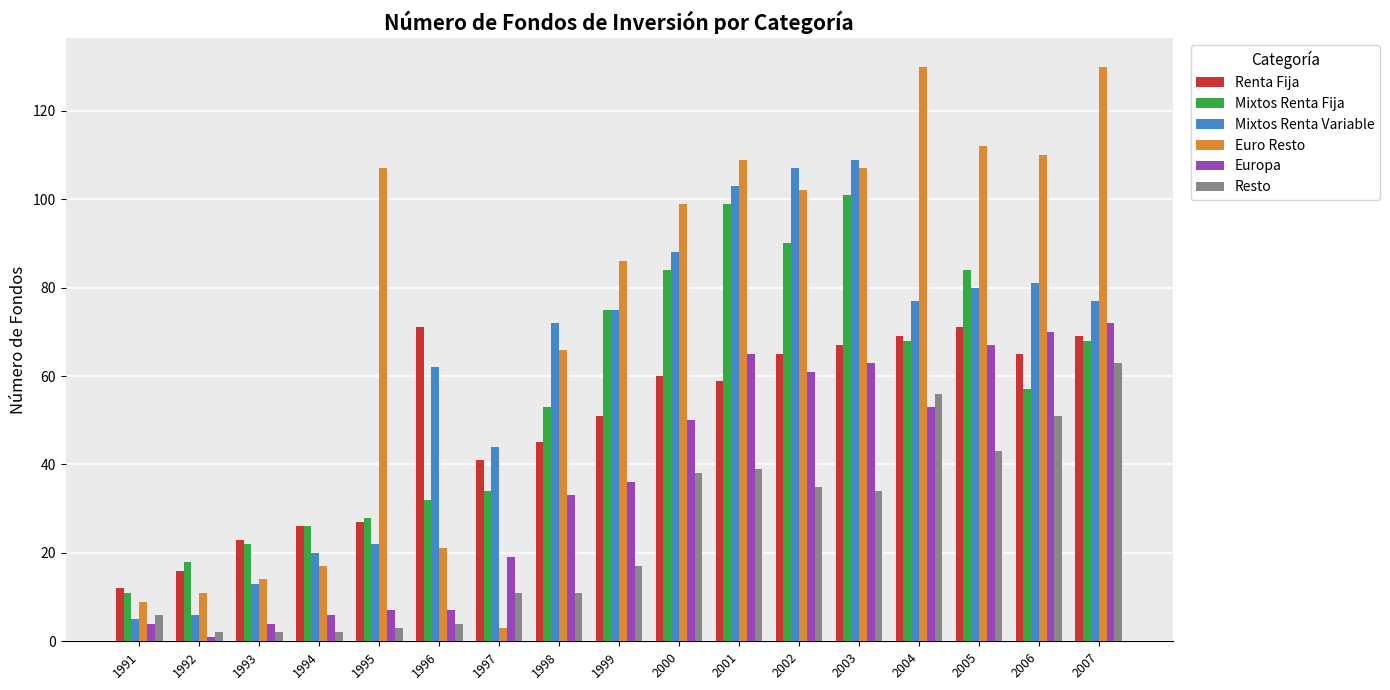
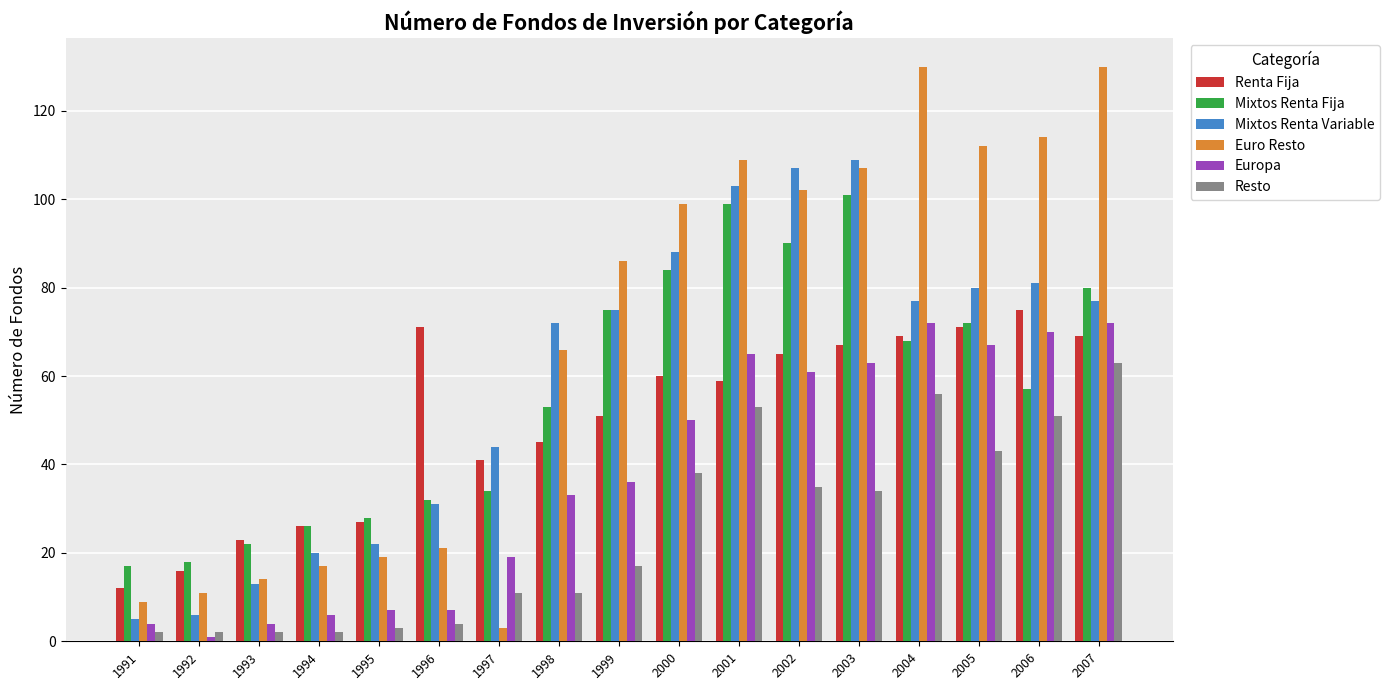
Mixtos Renta Fija, 1991: 11 -> 17
Resto, 1991: 6 -> 2
Euro Resto, 1995: 107 -> 19
Mixtos Renta Variable, 1996: 62 -> 31
Resto, 2001: 39 -> 53
Europa, 2004: 53 -> 72
Mixtos Renta Fija, 2005: 84 -> 72
Renta Fija, 2006: 65 -> 75
Euro Resto, 2006: 110 -> 114
Mixtos Renta Fija, 2007: 68 -> 80
